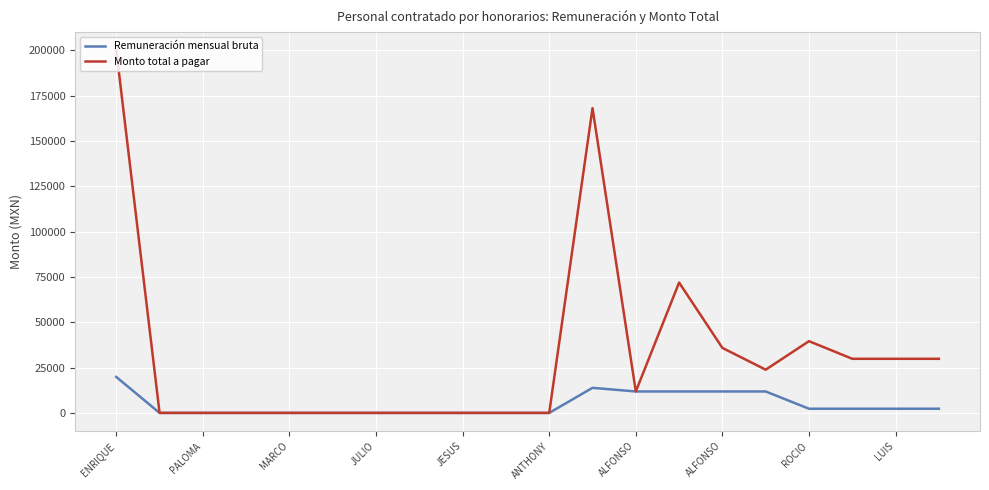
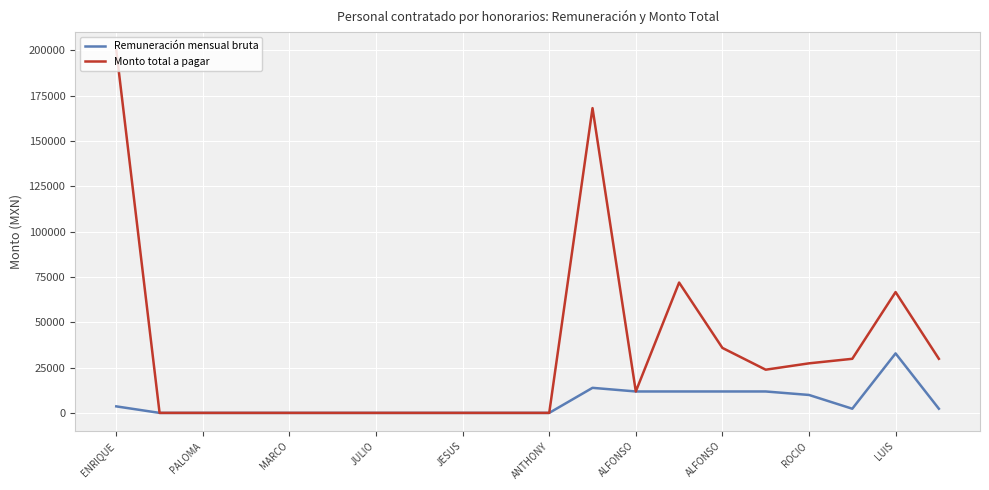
Remuneración mensual bruta, ENRIQUE: 20000 -> 4000
Remuneración mensual bruta, ROCIO: 3000 -> 10000
Monto total a pagar, ROCIO: 40000 -> 28000
Remuneración mensual bruta, LUIS: 3000 -> 33000
Monto total a pagar, LUIS: 30000 -> 67000
